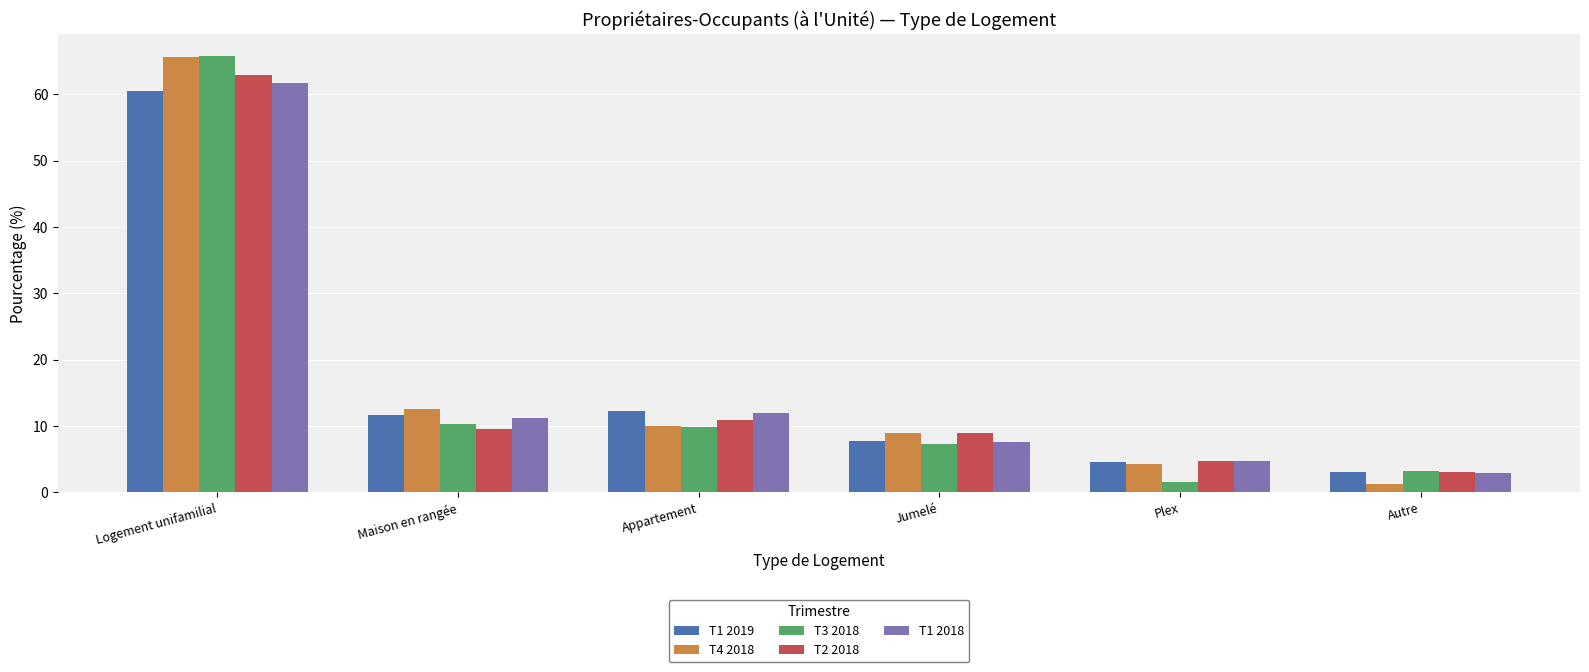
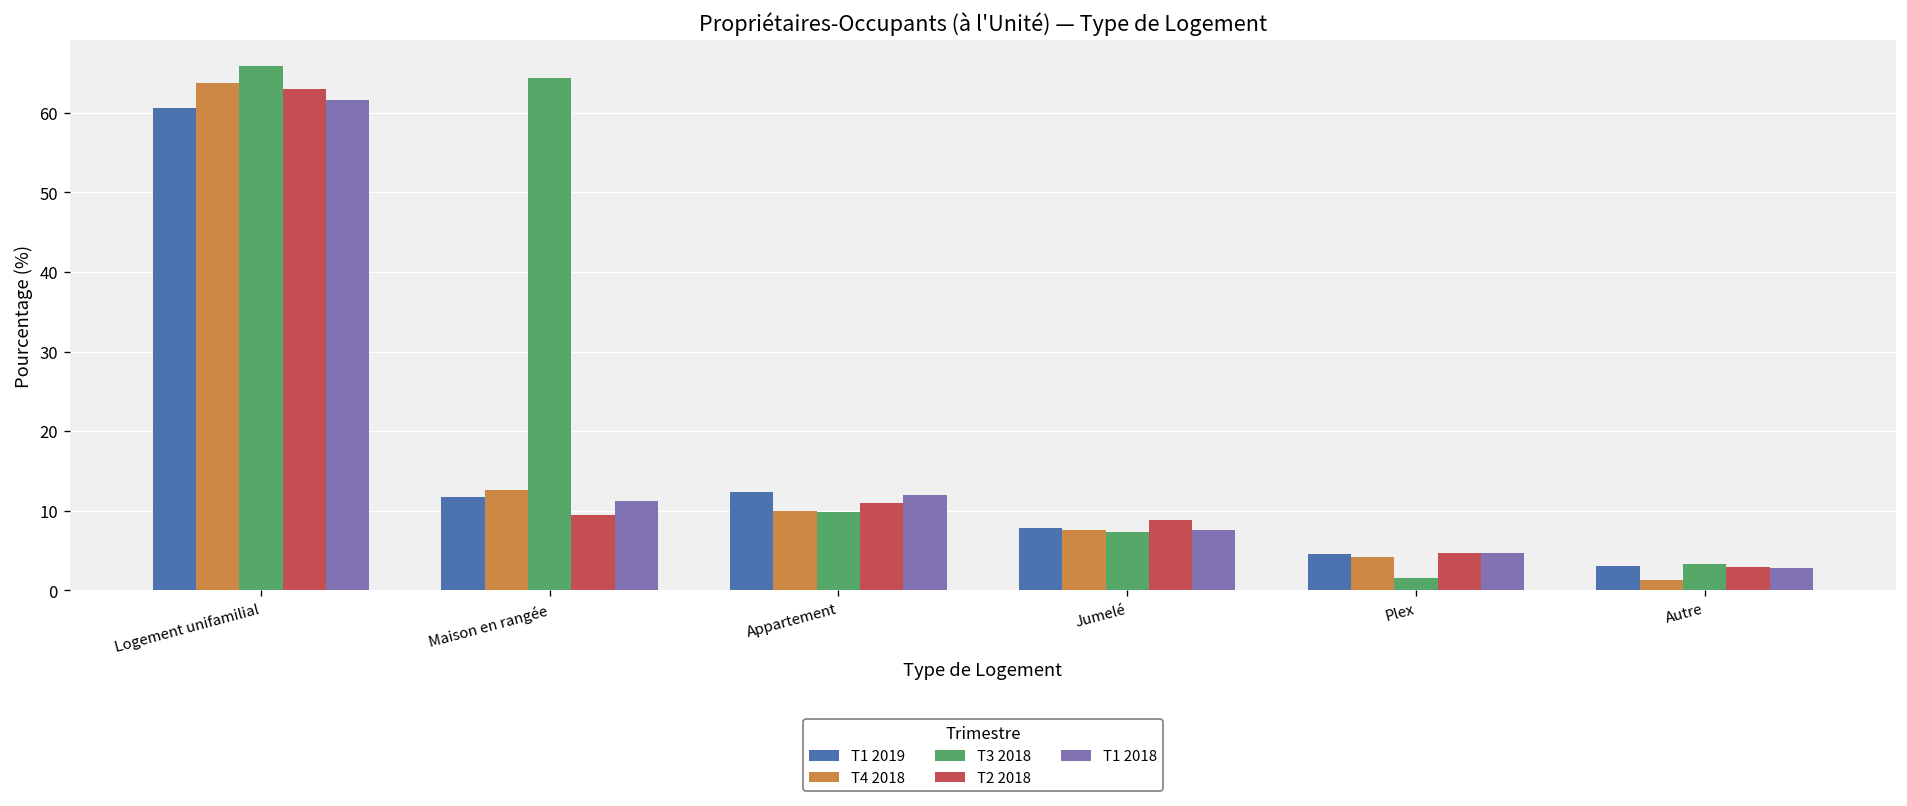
T4 2018, Logement unifamilial: 66 -> 64
T3 2018, Maison en rangée: 10 -> 64
T4 2018, Jumelé: 9 -> 8
